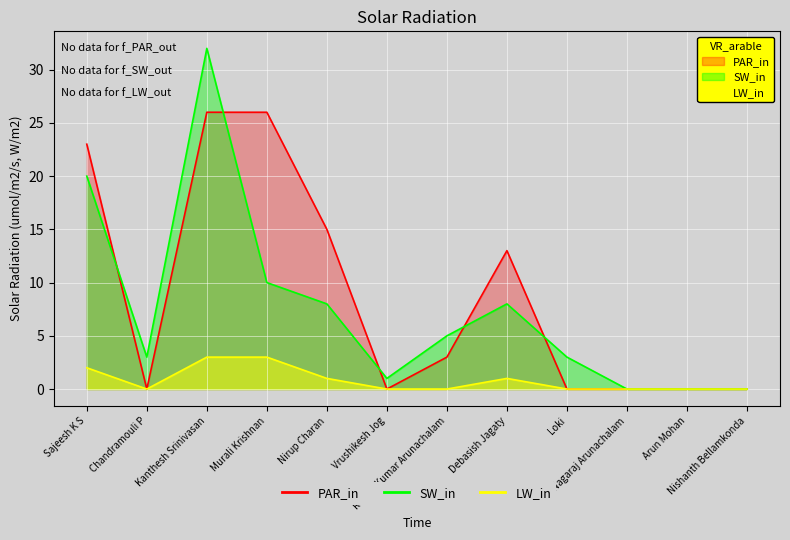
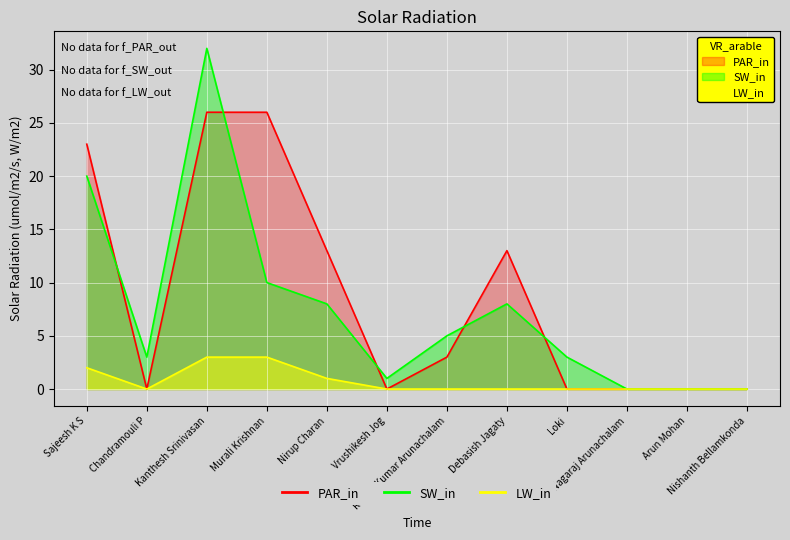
PAR_in, Nirup Charan: 15 -> 13
LW_in, Debasish Jagaty: 1 -> 0
